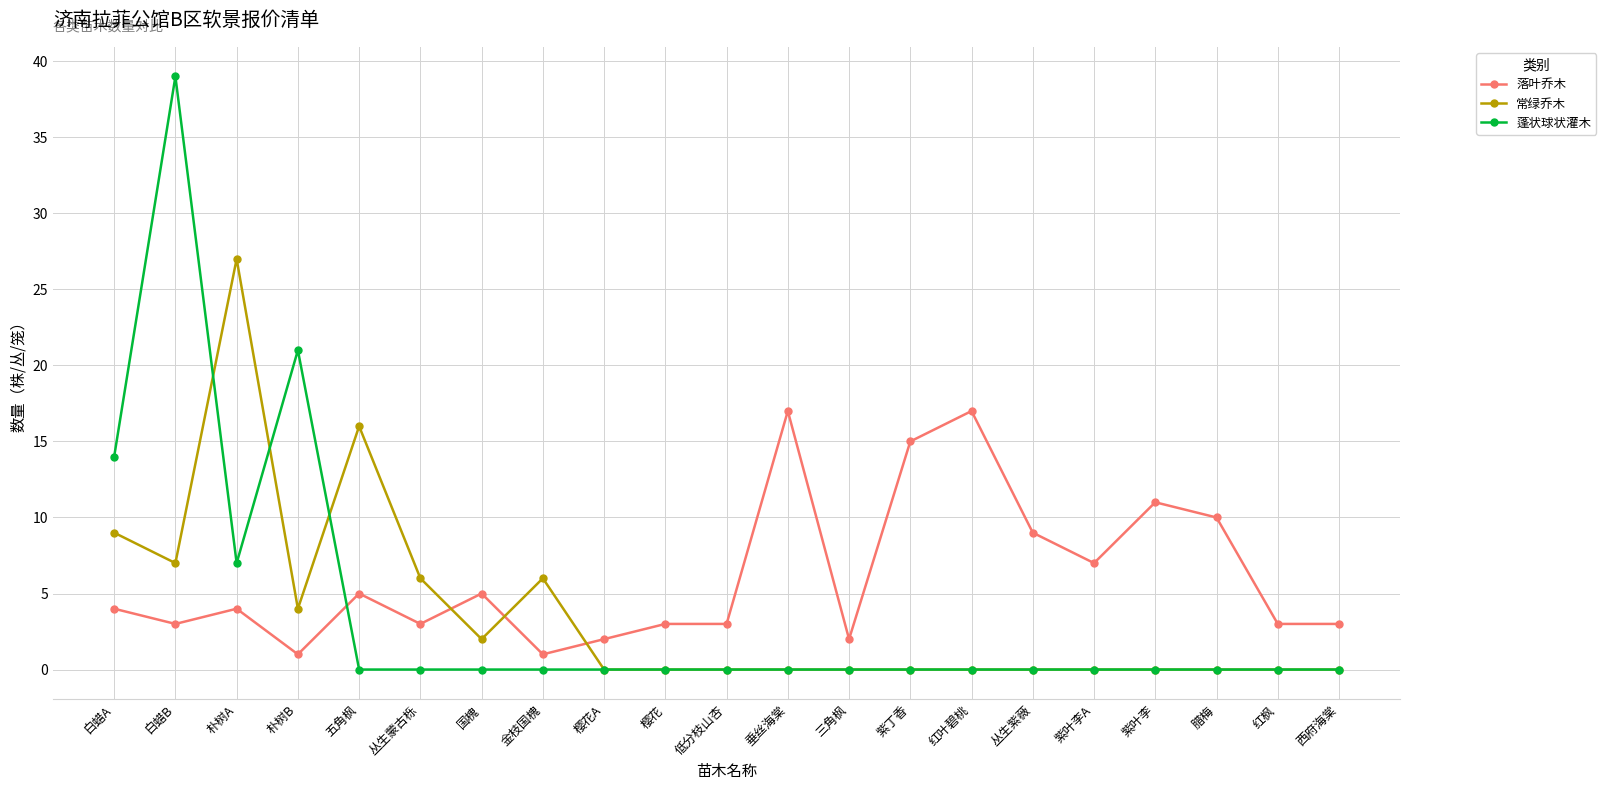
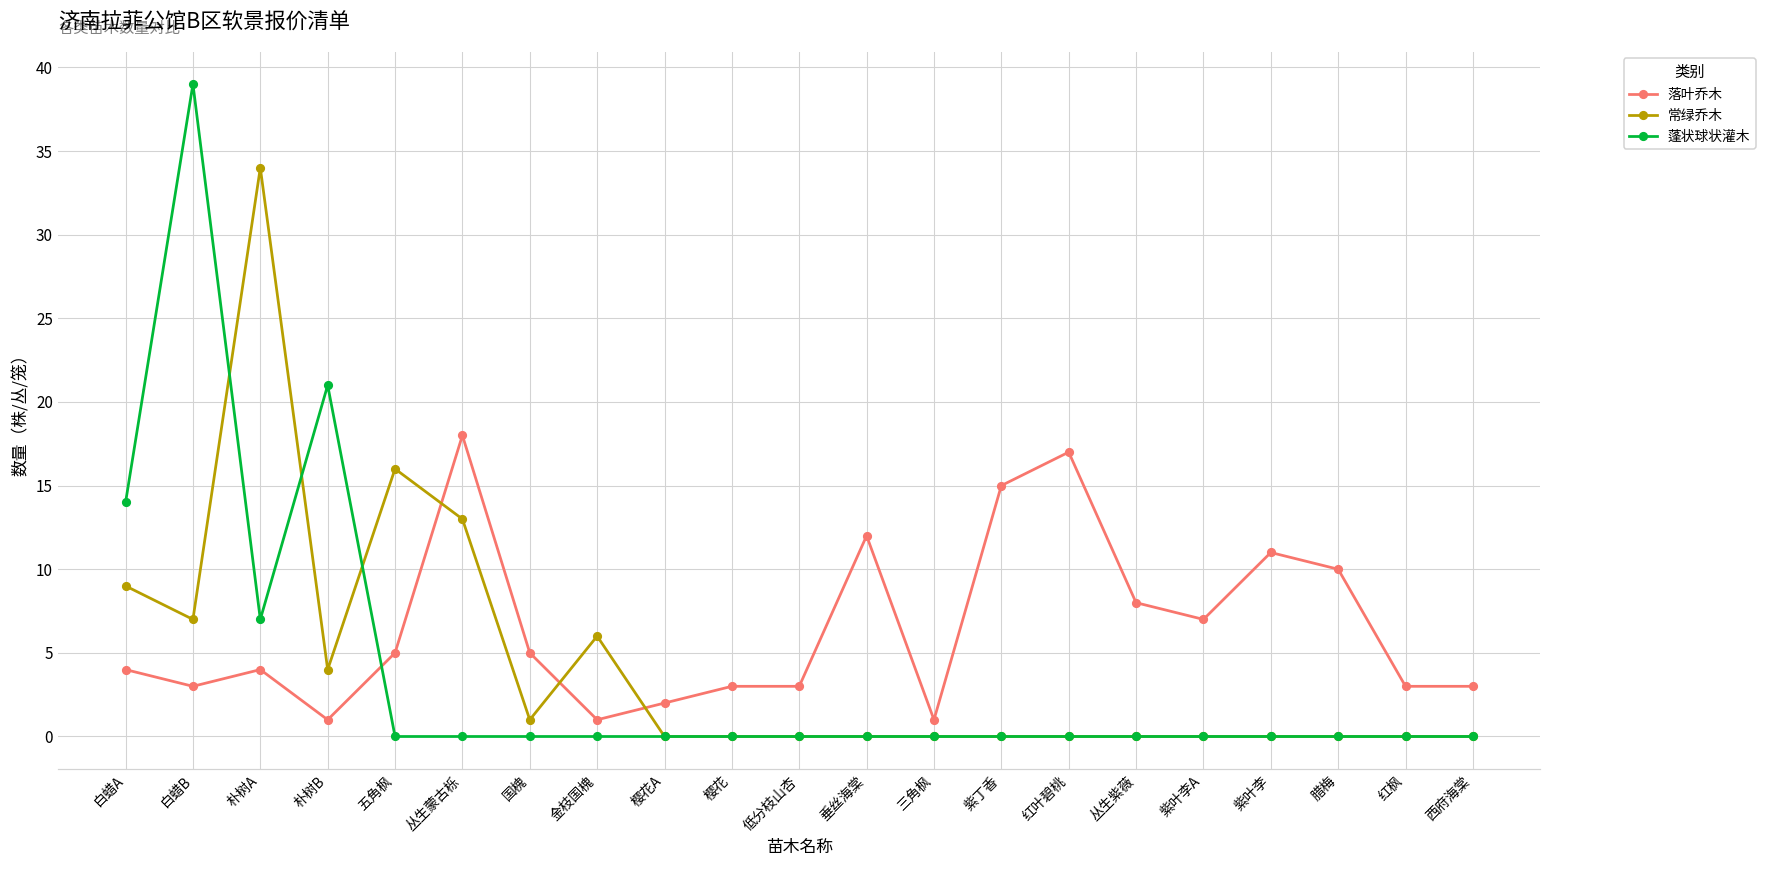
常绿乔木, 朴树A: 27 -> 34
落叶乔木, 丛生蒙古栎: 3 -> 18
常绿乔木, 丛生蒙古栎: 6 -> 13
常绿乔木, 国槐: 2 -> 1
落叶乔木, 垂丝海棠: 17 -> 12
落叶乔木, 三角枫: 2 -> 1
落叶乔木, 丛生紫薇: 9 -> 8
